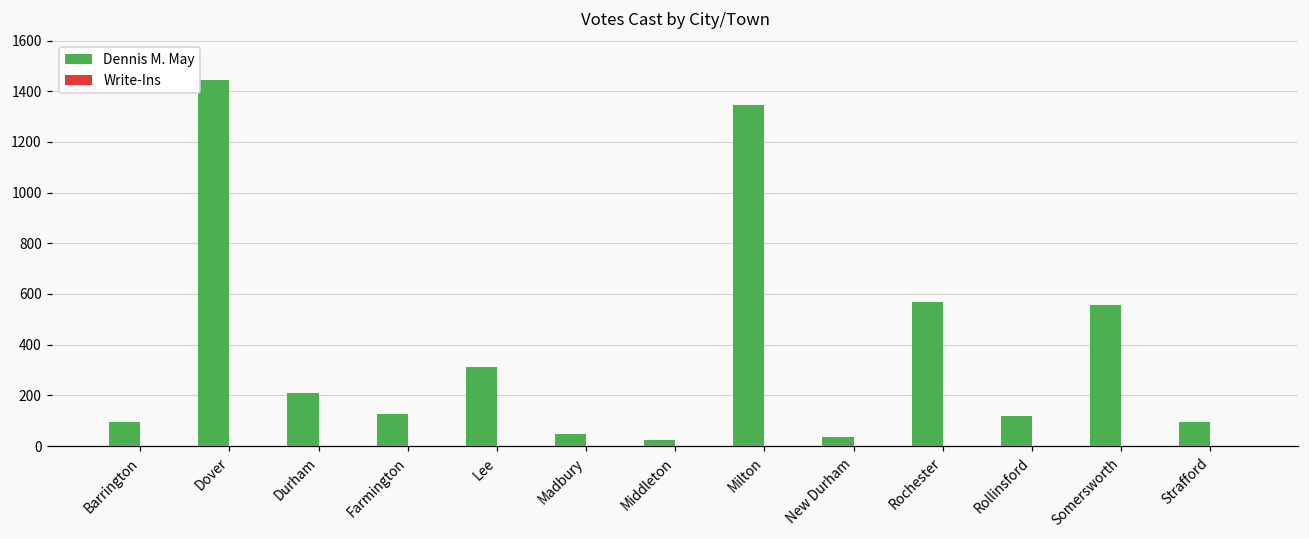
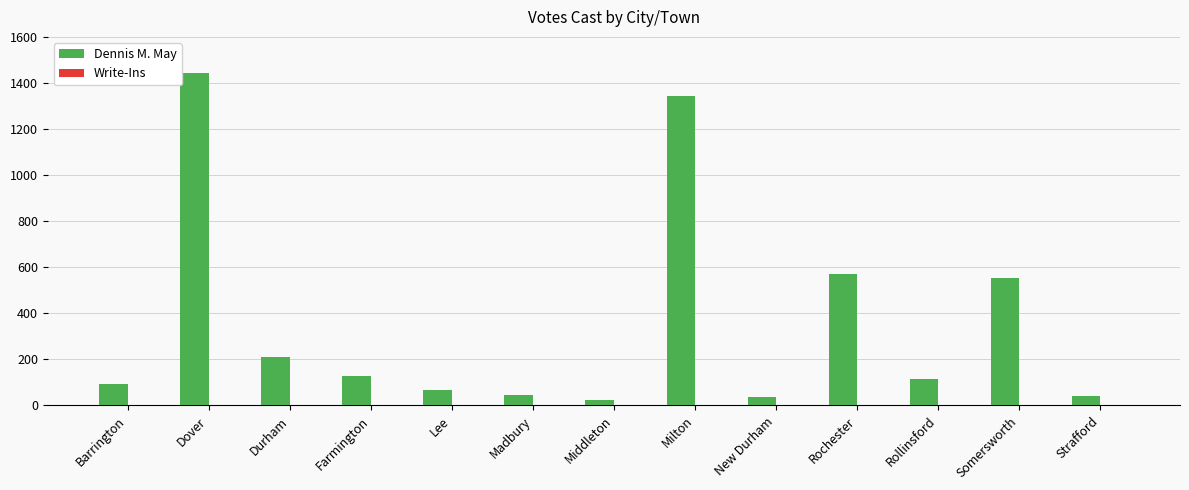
Dennis M. May, Lee: 310 -> 70
Dennis M. May, Strafford: 100 -> 40
